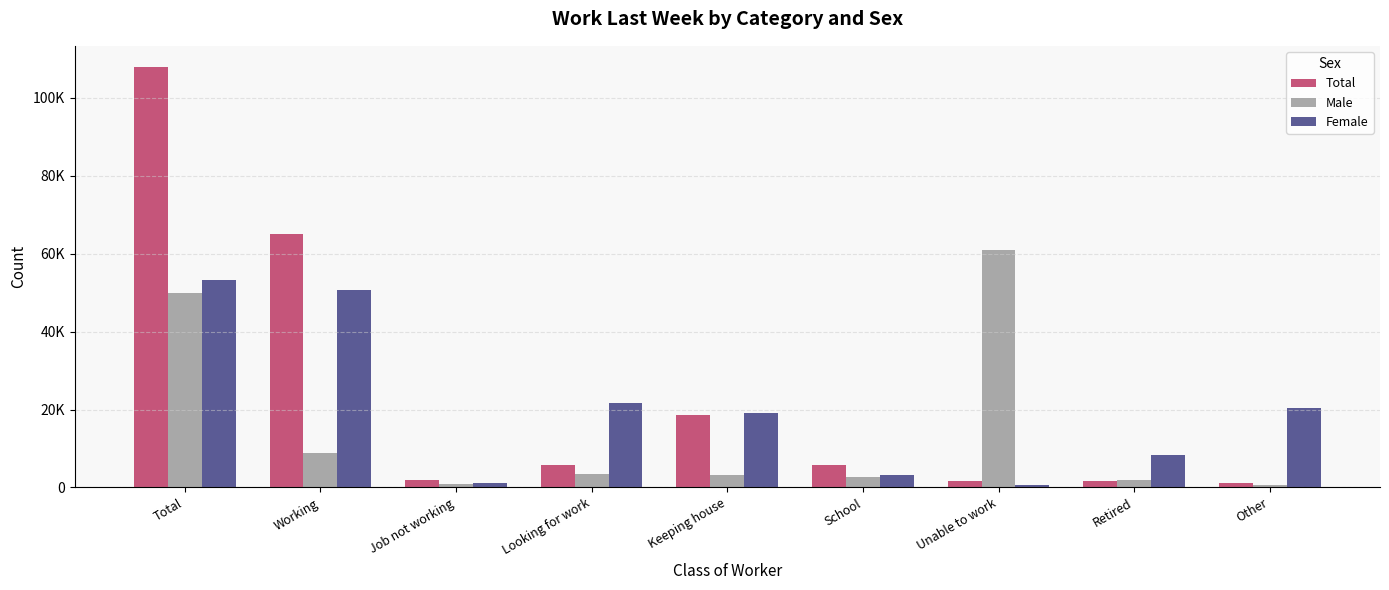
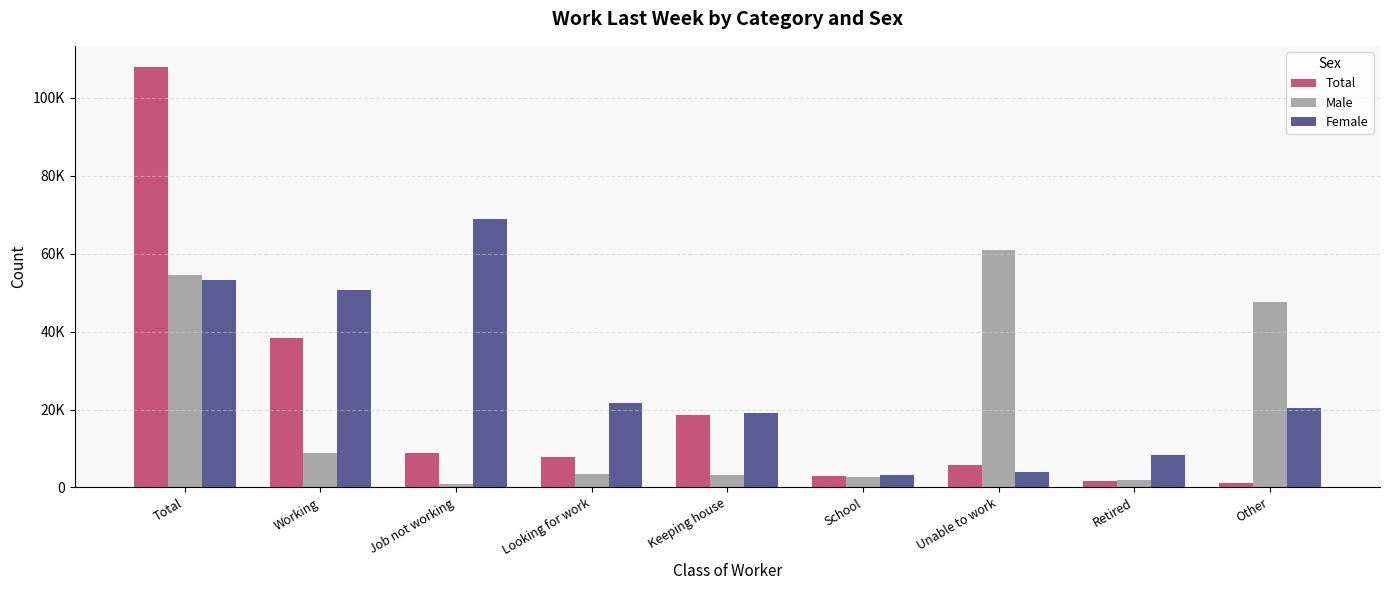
Male, Total: 50000 -> 55000
Total, Working: 65000 -> 38000
Total, Job not working: 2000 -> 9000
Female, Job not working: 1000 -> 69000
Total, Looking for work: 6000 -> 8000
Total, School: 6000 -> 3000
Total, Unable to work: 2000 -> 6000
Female, Unable to work: 1000 -> 4000
Male, Other: 1000 -> 47000
